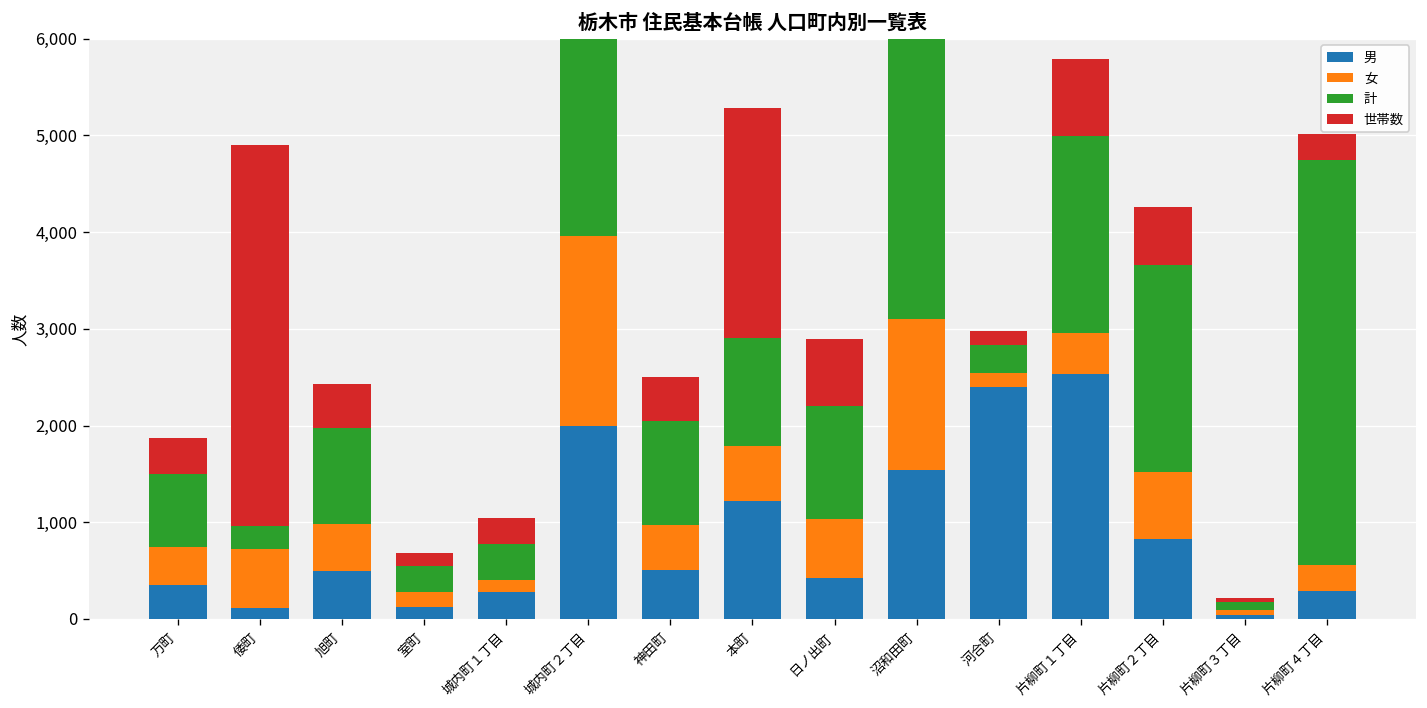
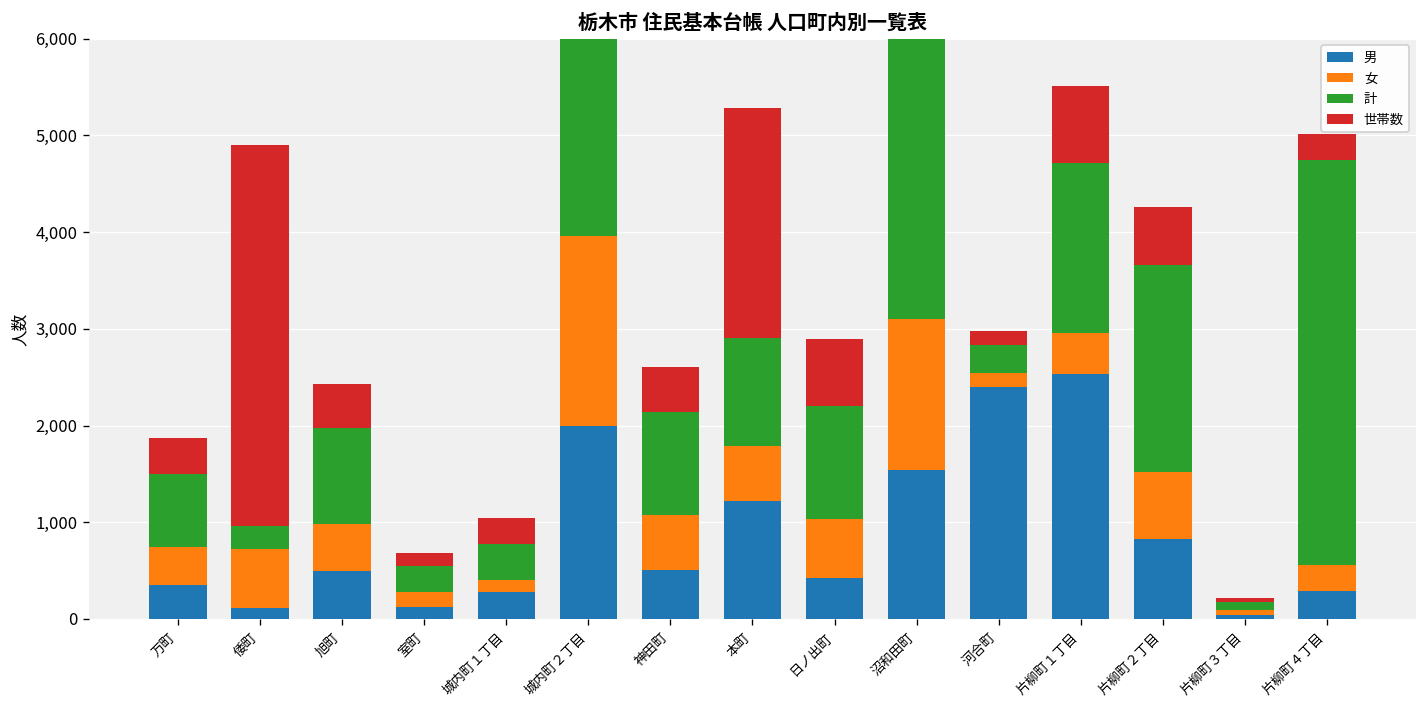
女, 神田町: 500 -> 600
計, 片柳町１丁目: 2,000 -> 1,800
